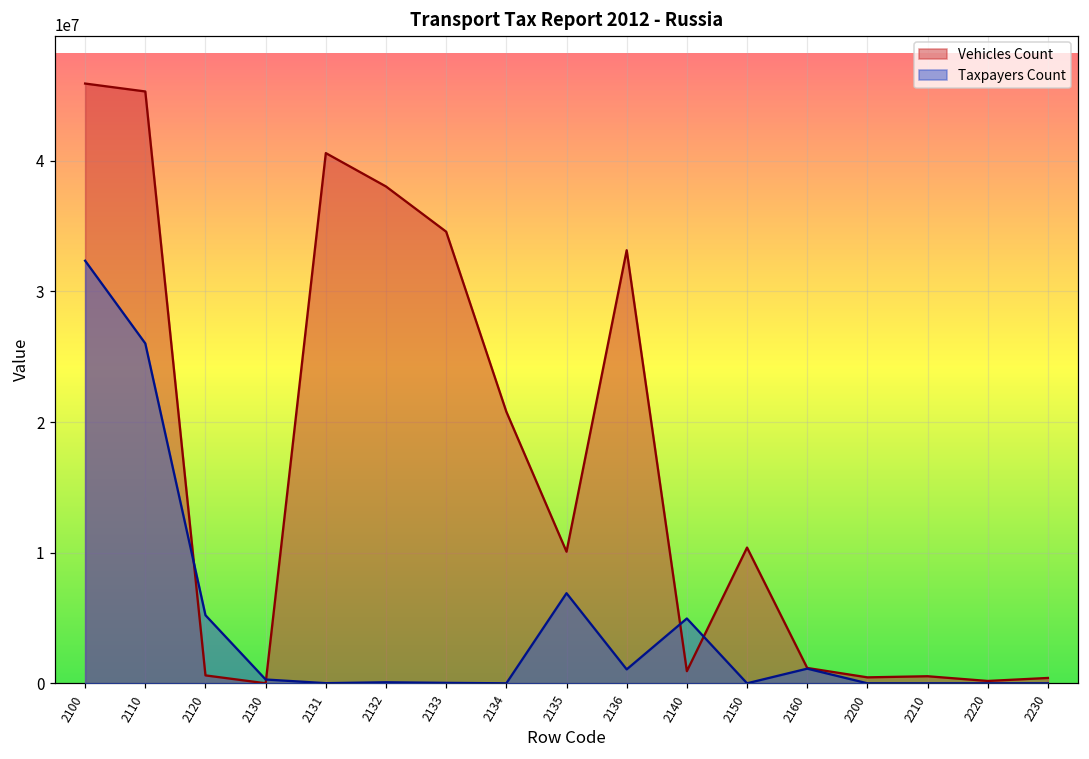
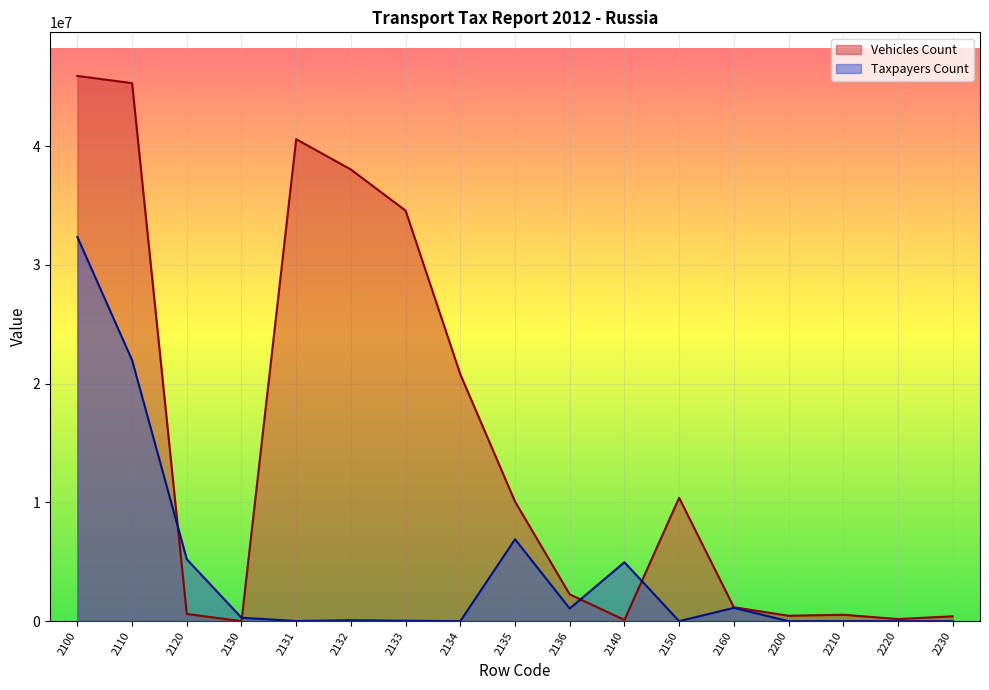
Taxpayers Count, 2110: 26000000 -> 22000000
Vehicles Count, 2136: 33200000 -> 2300000
Vehicles Count, 2140: 900000 -> 100000
